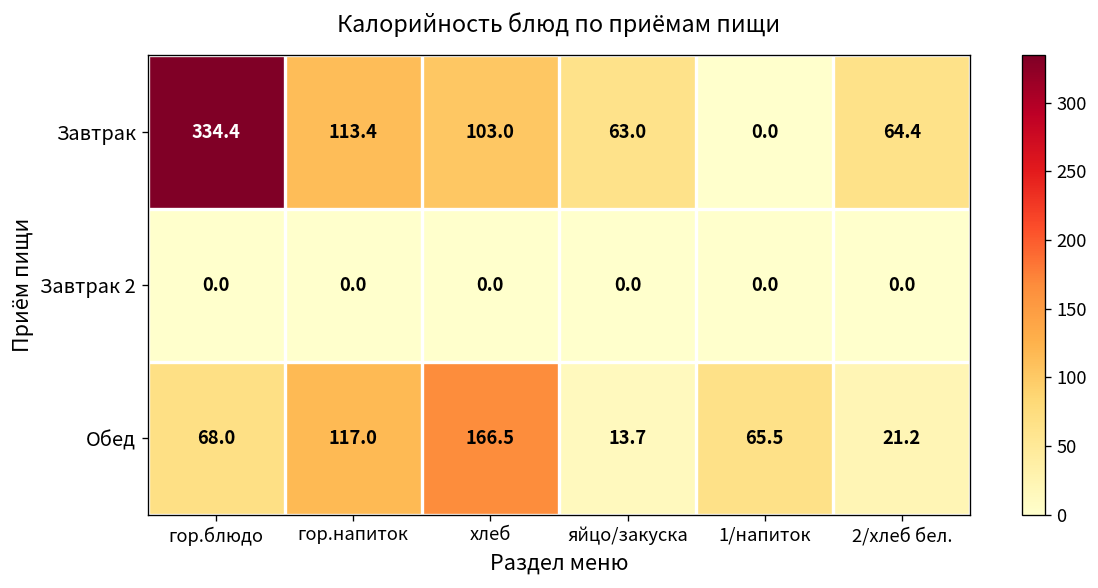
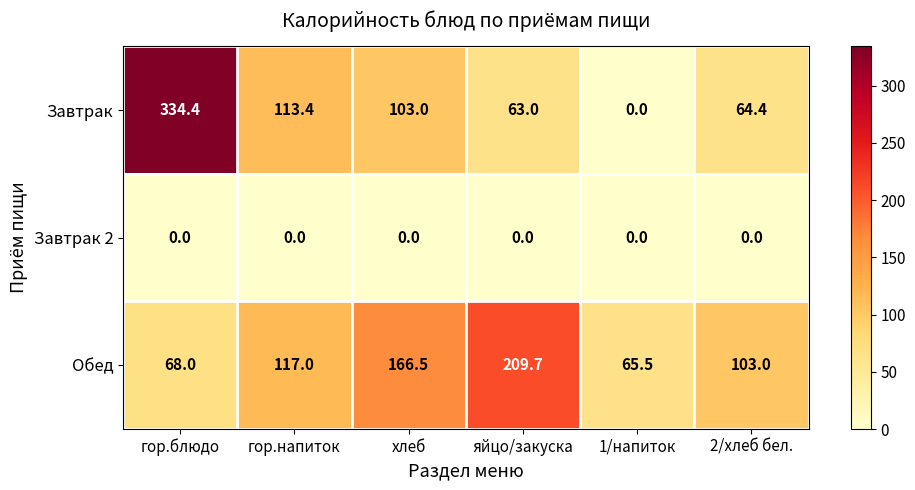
Обед, яйцо/закуска: 13.7 -> 209.7
Обед, 2/хлеб бел.: 21.2 -> 103.0
